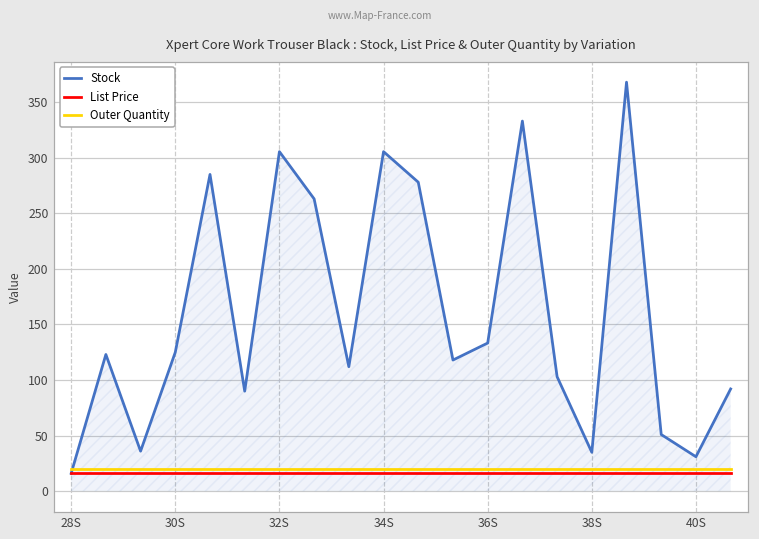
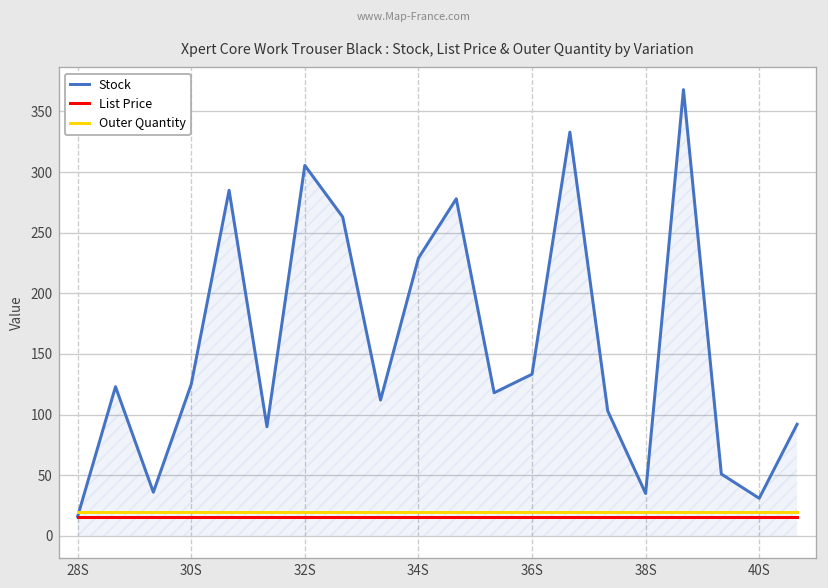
Stock, 34S: 306 -> 229
